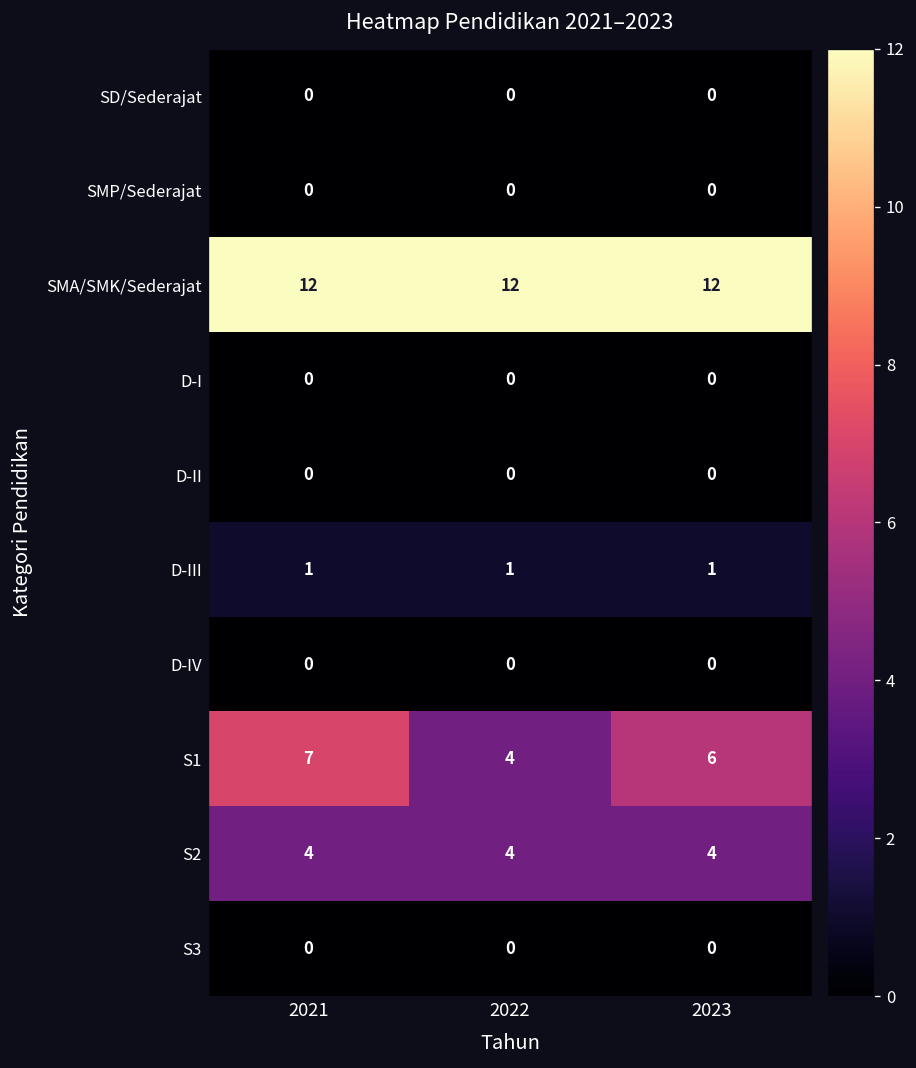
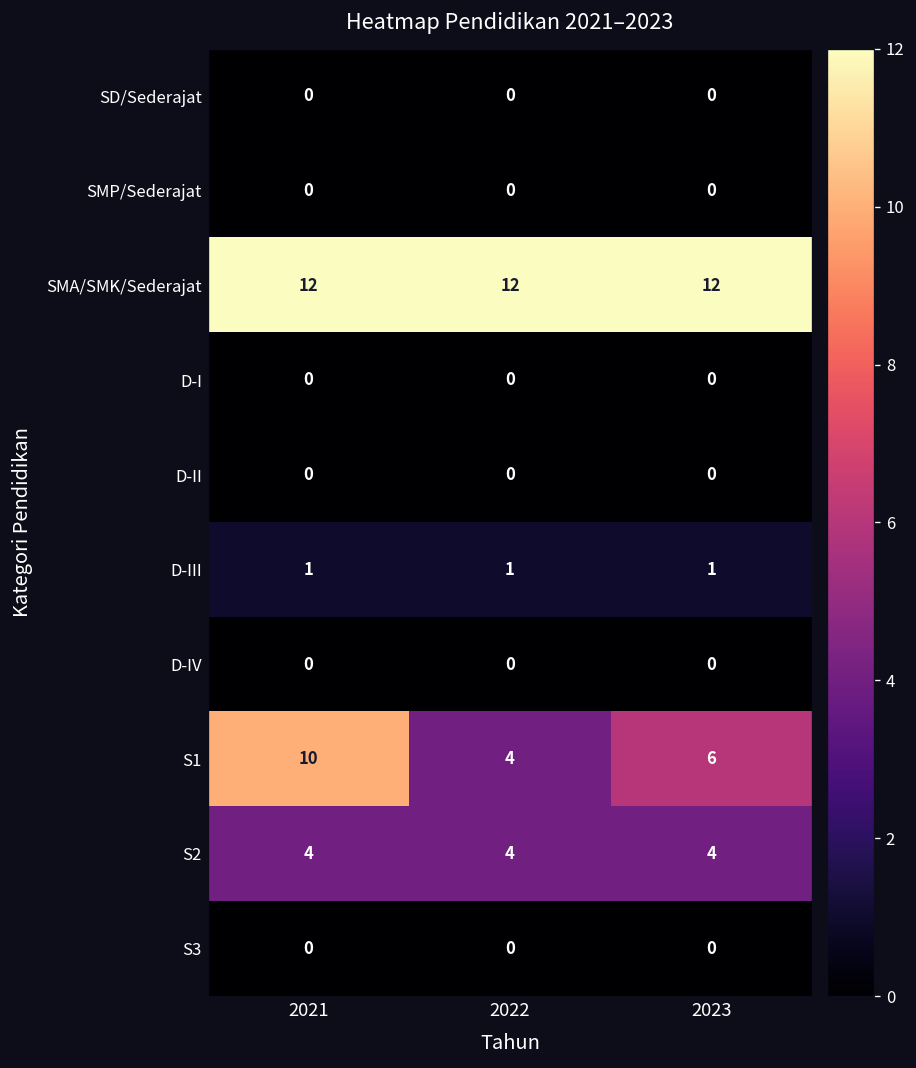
S1, 2021: 7 -> 10
